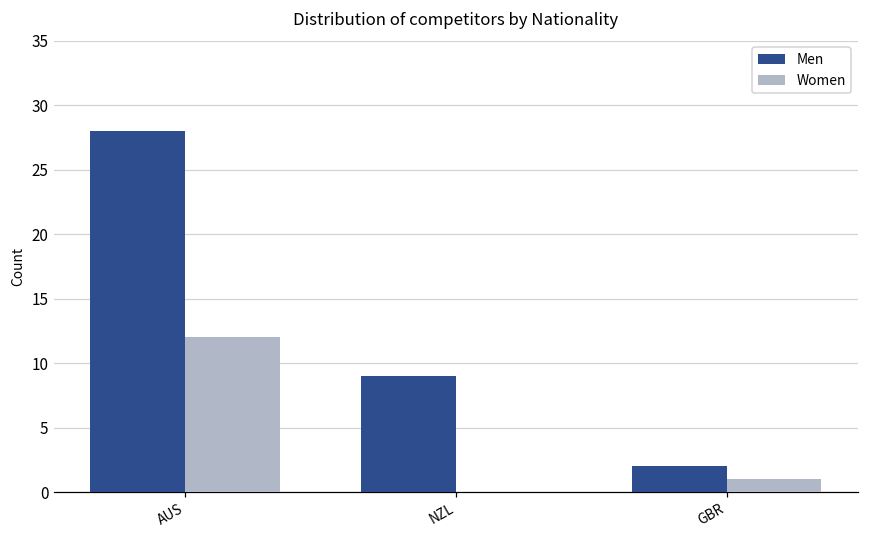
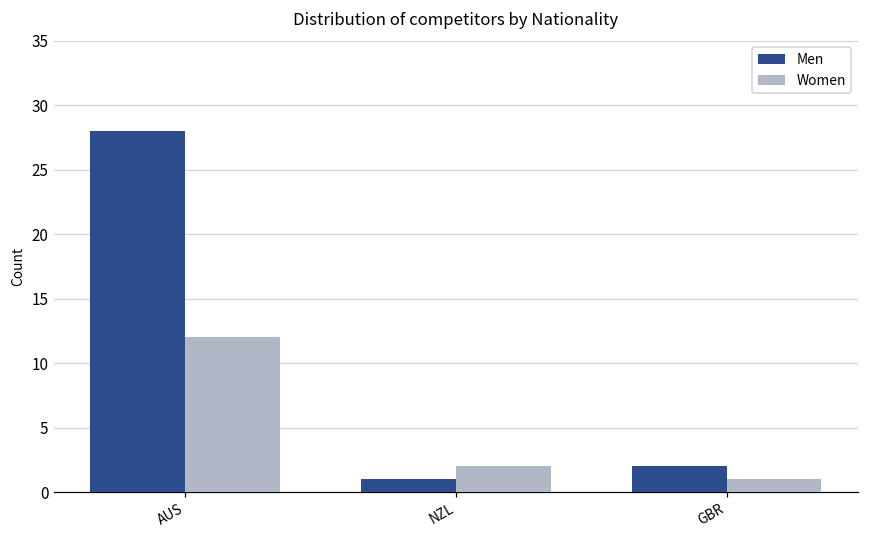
Men, NZL: 9 -> 1
Women, NZL: 0 -> 2
